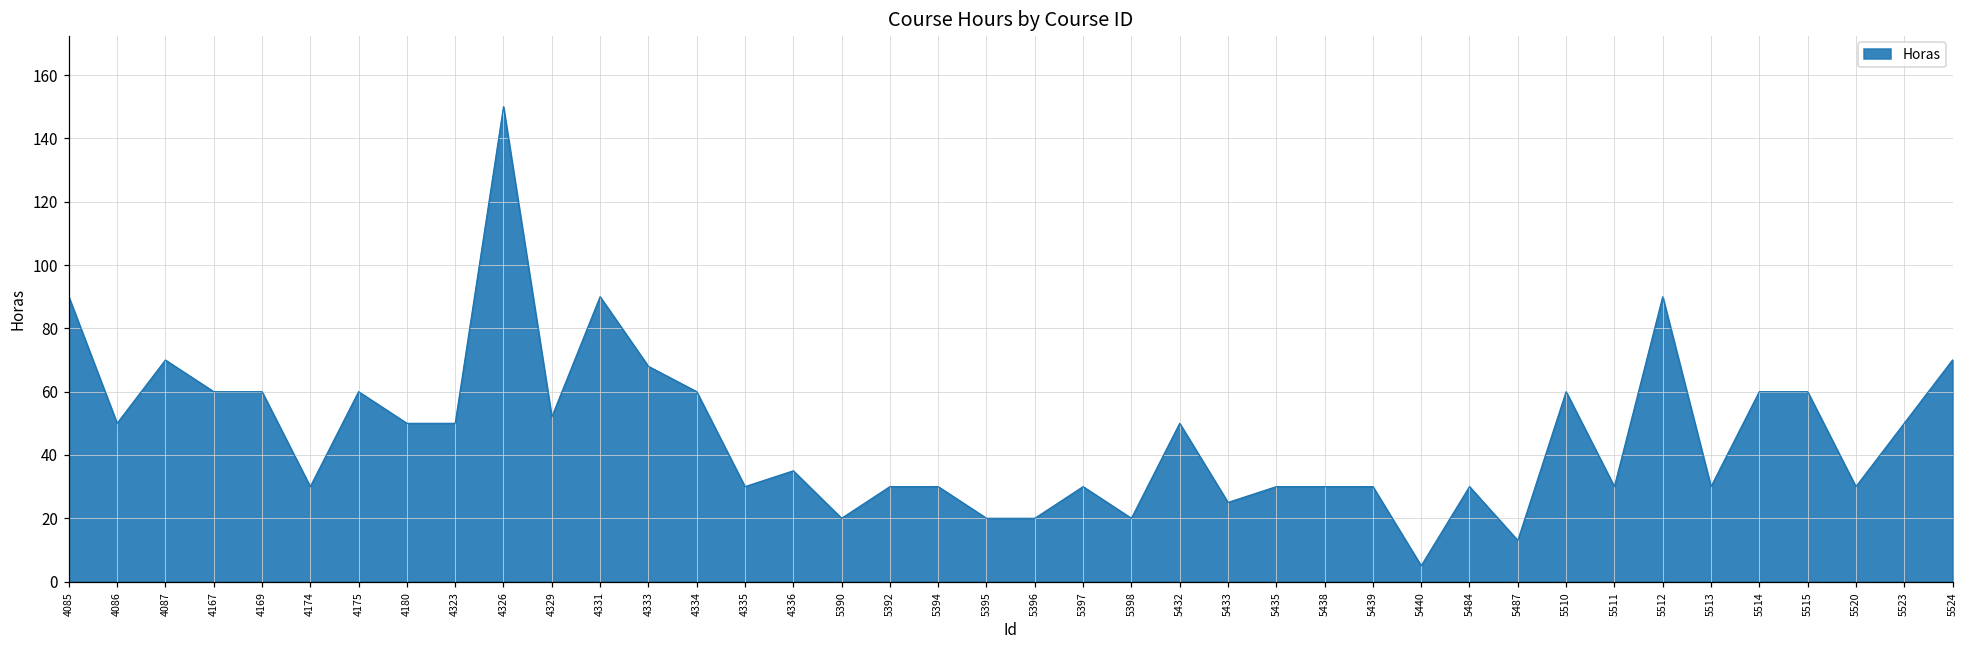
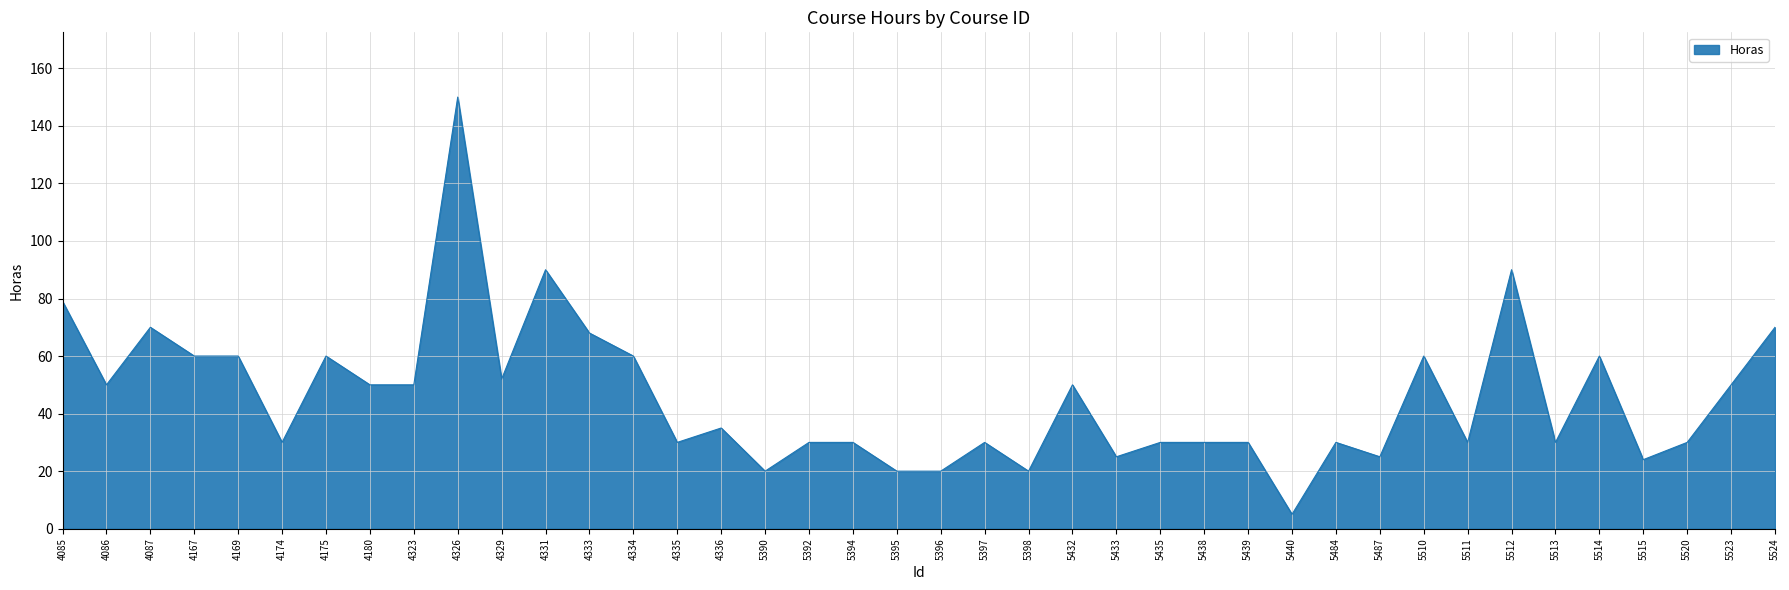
4085: 90 -> 79
5487: 13 -> 25
5515: 60 -> 24
